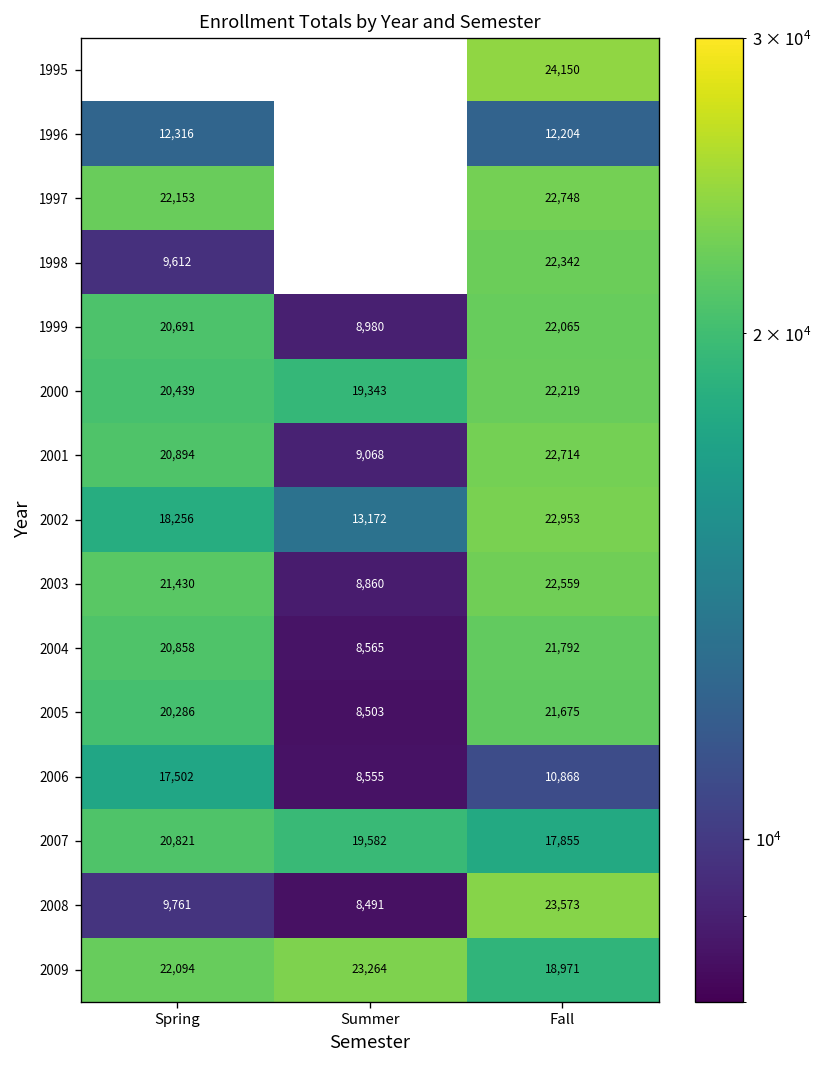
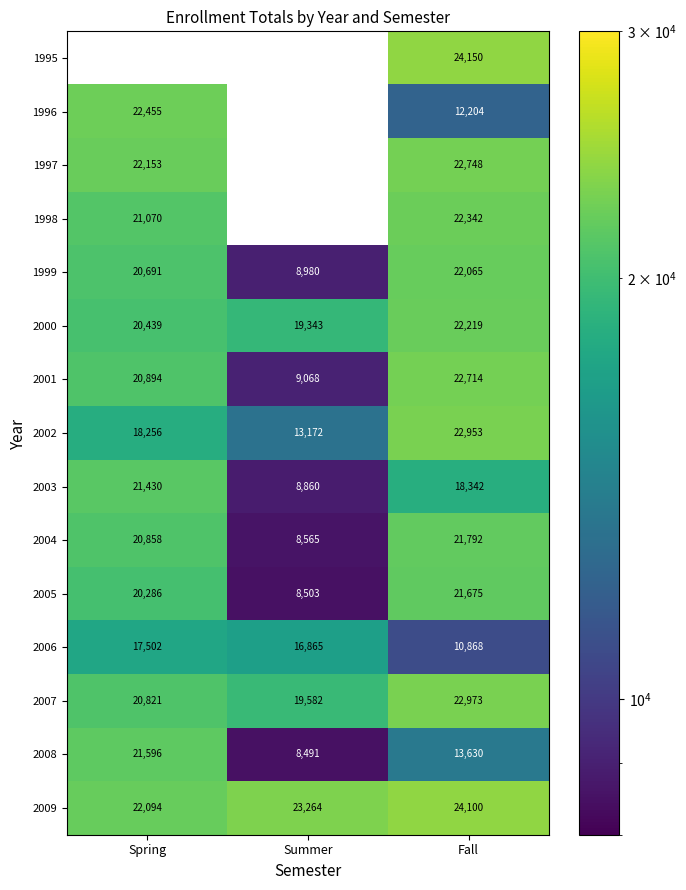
1996, Spring: 12,316 -> 22,455
1998, Spring: 9,612 -> 21,070
2003, Fall: 22,559 -> 18,342
2006, Summer: 8,555 -> 16,865
2007, Fall: 17,855 -> 22,973
2008, Spring: 9,761 -> 21,596
2008, Fall: 23,573 -> 13,630
2009, Fall: 18,971 -> 24,100
